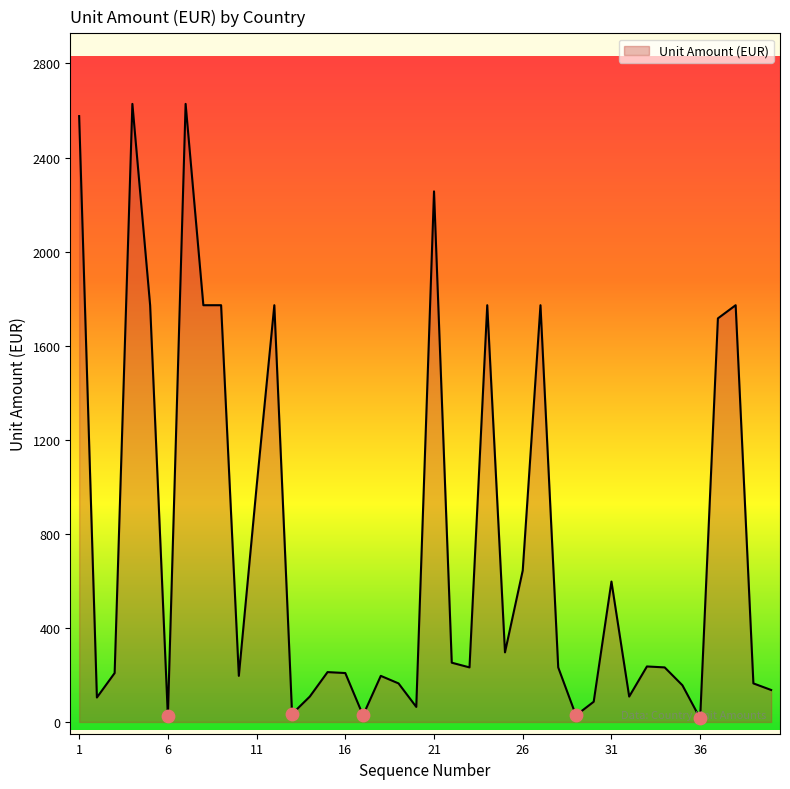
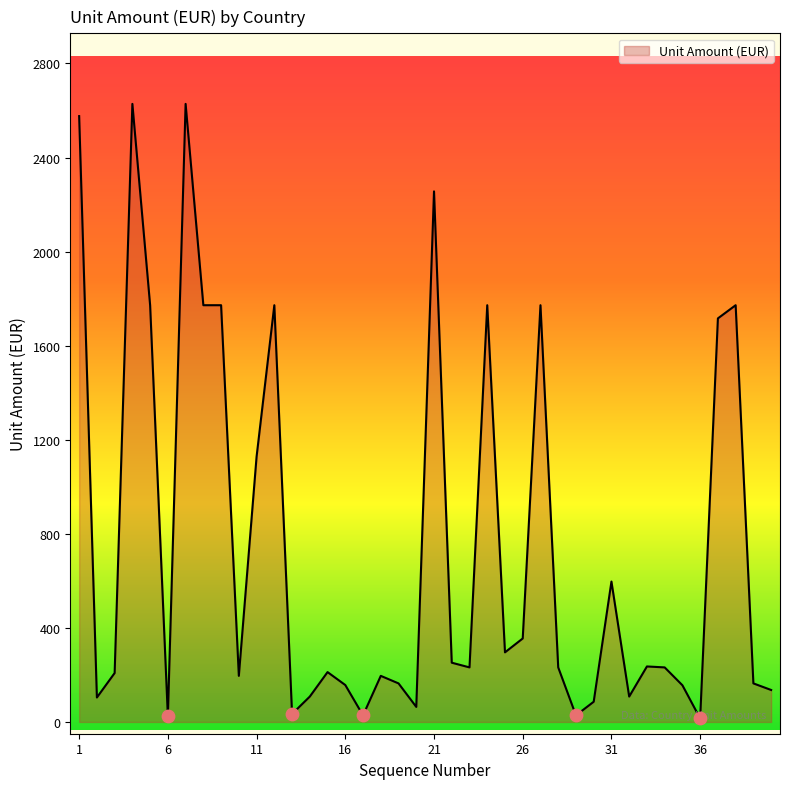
Unit Amount (EUR), 11: 1000 -> 1130
Unit Amount (EUR), 16: 210 -> 160
Unit Amount (EUR), 26: 640 -> 360
